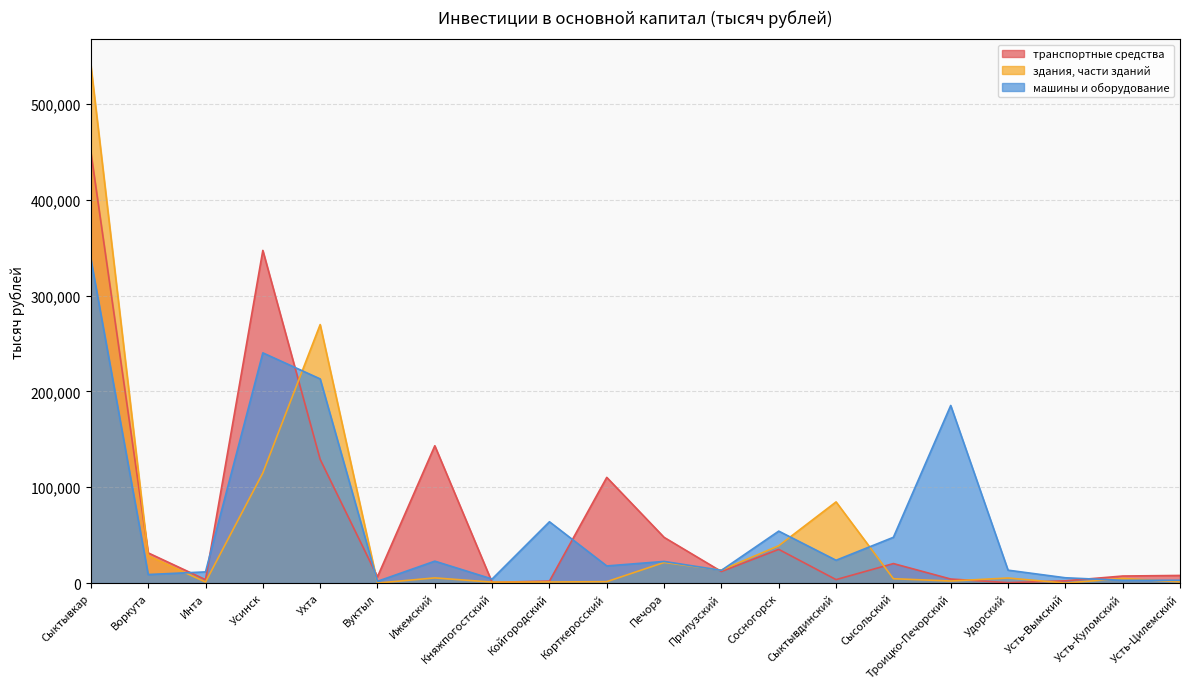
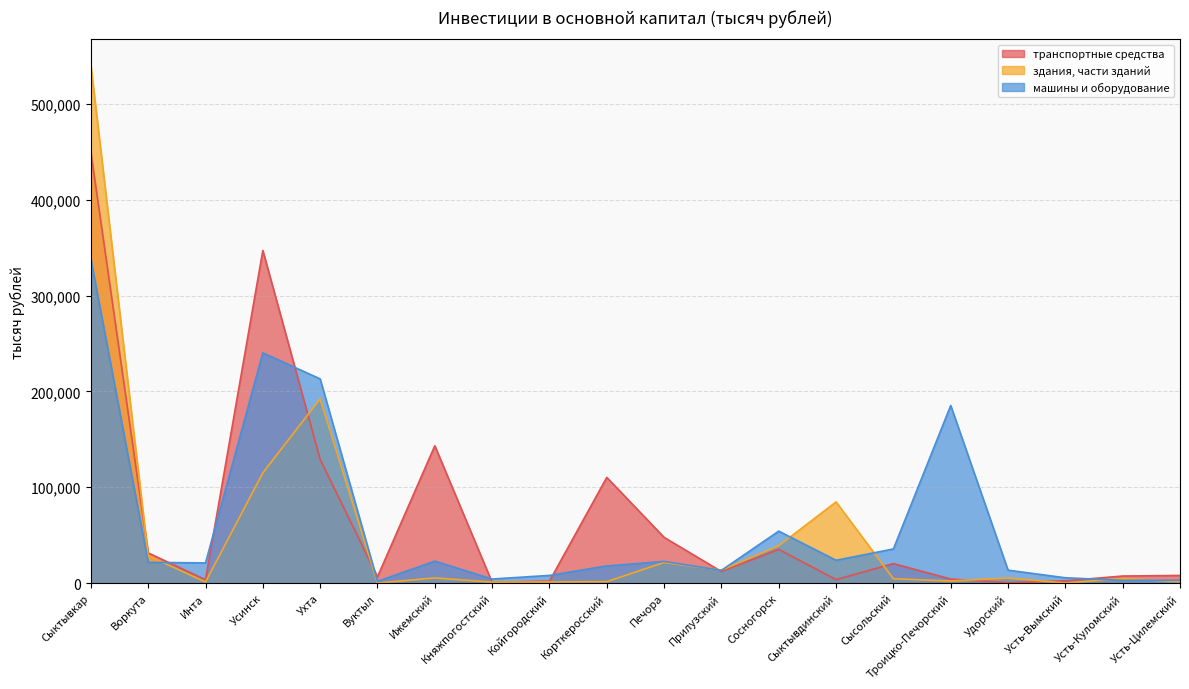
машины и оборудование, Воркута: 10,000 -> 20,000
машины и оборудование, Инта: 10,000 -> 20,000
здания, части зданий, Ухта: 270,000 -> 190,000
машины и оборудование, Койгородский: 60,000 -> 10,000
машины и оборудование, Сысольский: 50,000 -> 40,000
